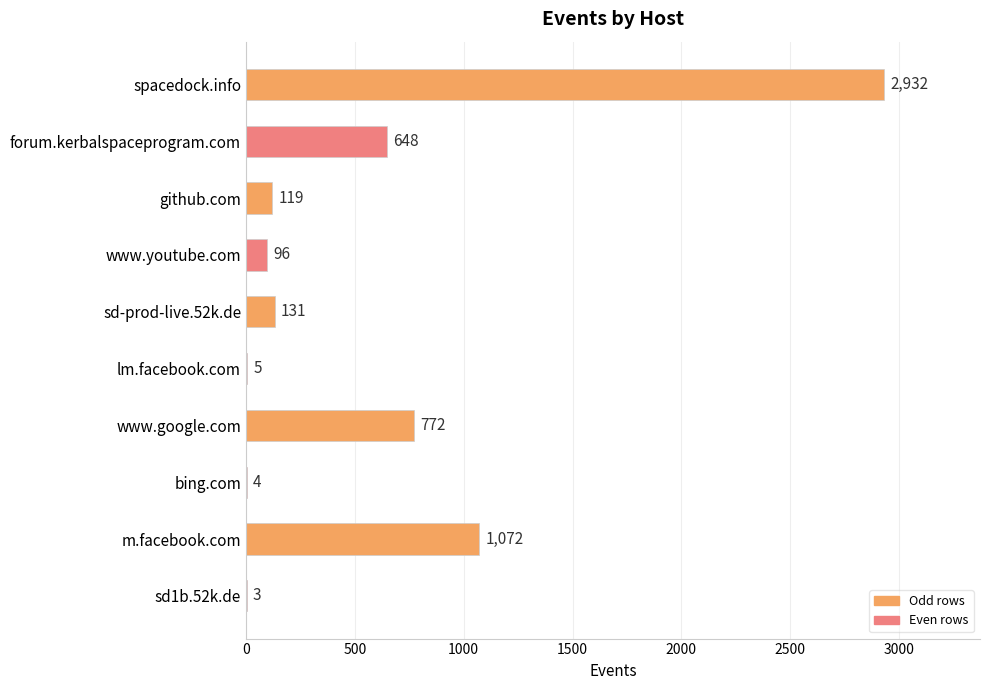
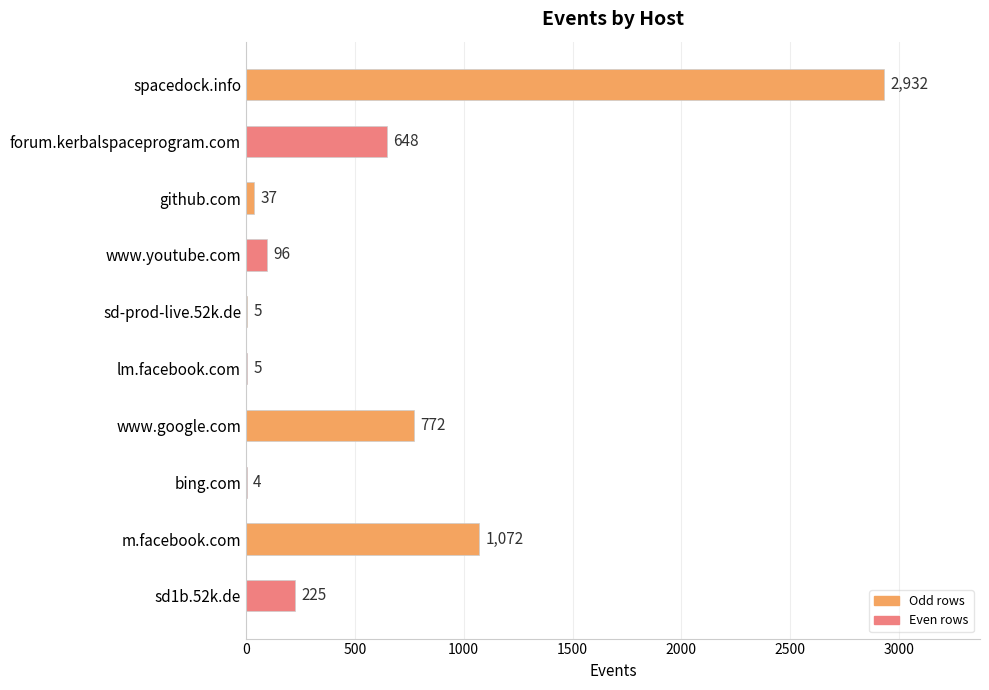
github.com: 119 -> 37
sd-prod-live.52k.de: 131 -> 5
sd1b.52k.de: 3 -> 225
